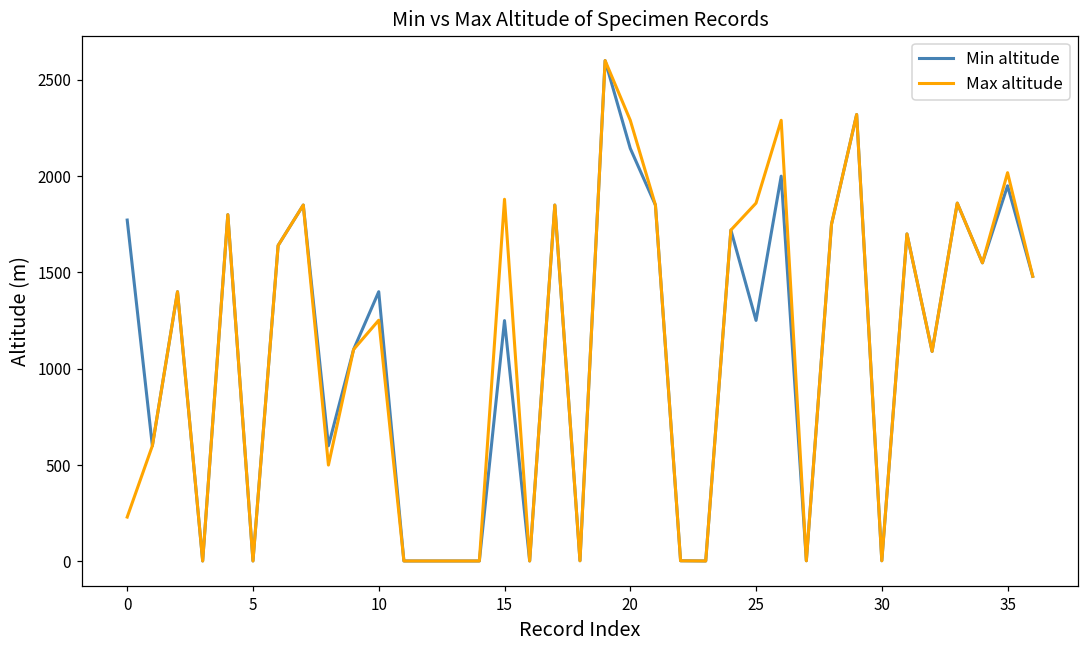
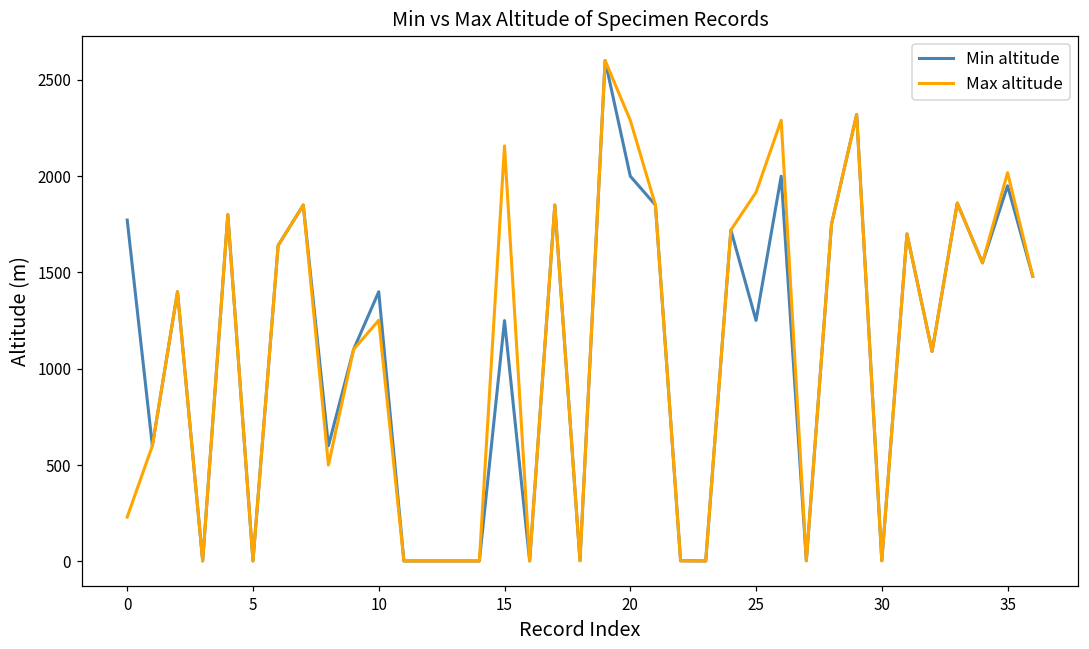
Max altitude, 15: 1880 -> 2160
Min altitude, 20: 2140 -> 2000
Max altitude, 25: 1860 -> 1920
